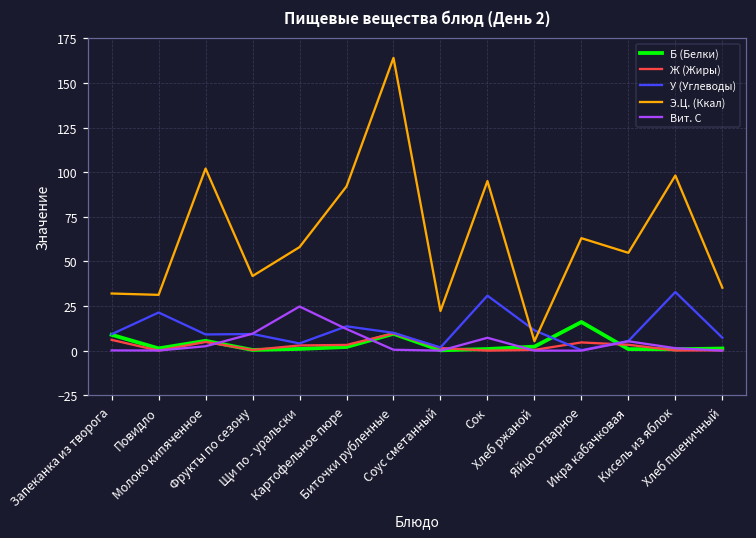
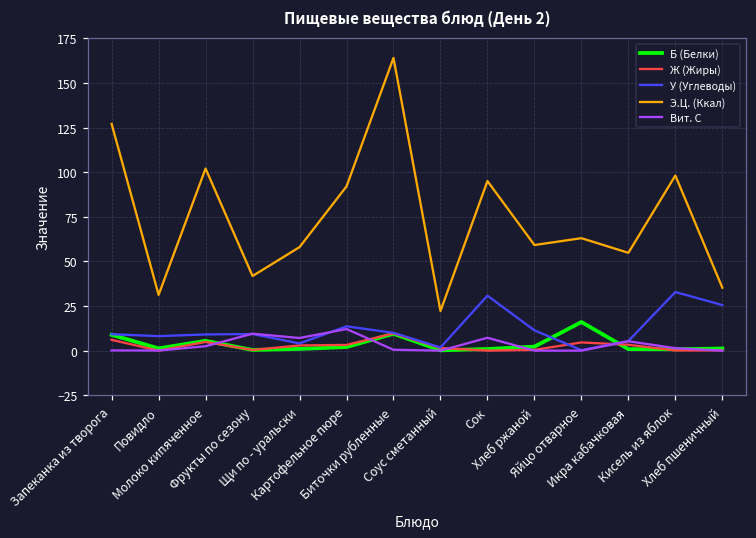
Э.Ц. (Ккал), Запеканка из творога: 32 -> 127
У (Углеводы), Повидло: 21 -> 8
Вит. С, Щи по - уральски: 25 -> 7
Э.Ц. (Ккал), Хлеб ржаной: 5 -> 59
У (Углеводы), Хлеб пшеничный: 7 -> 26
